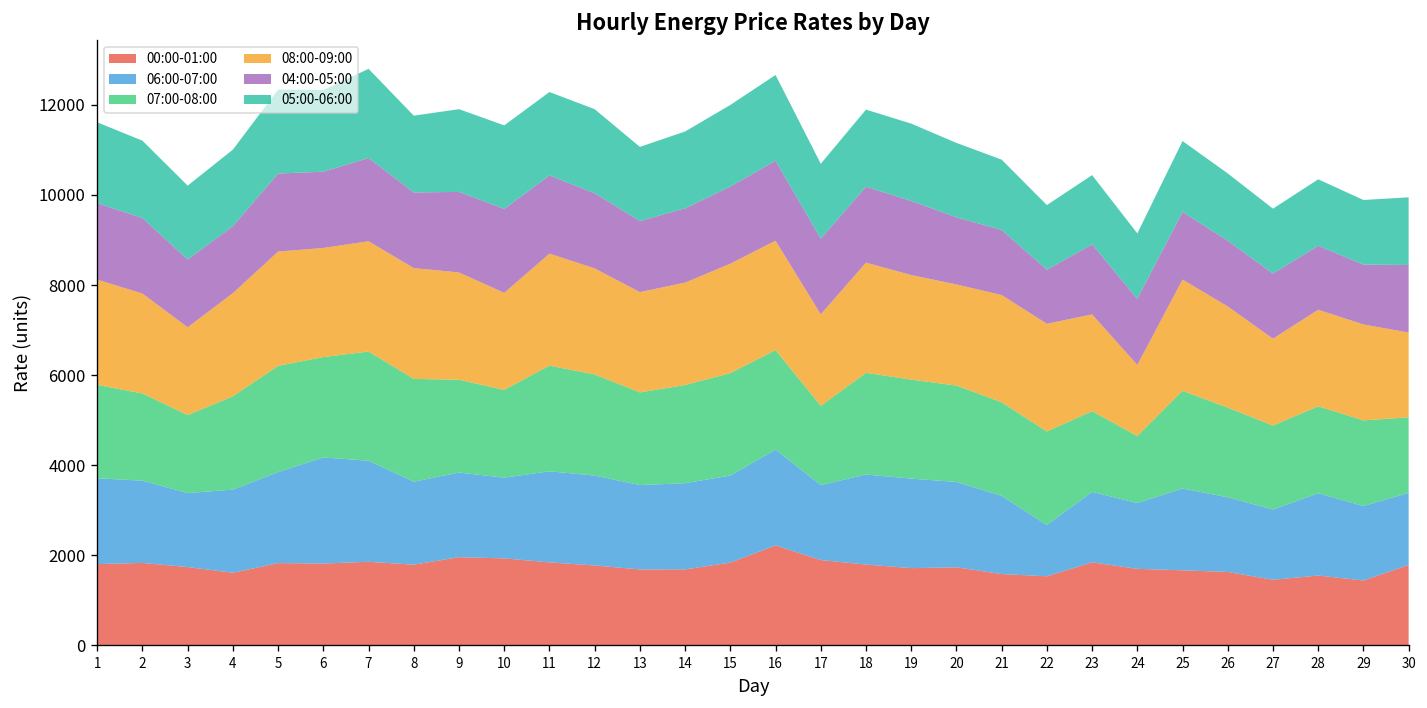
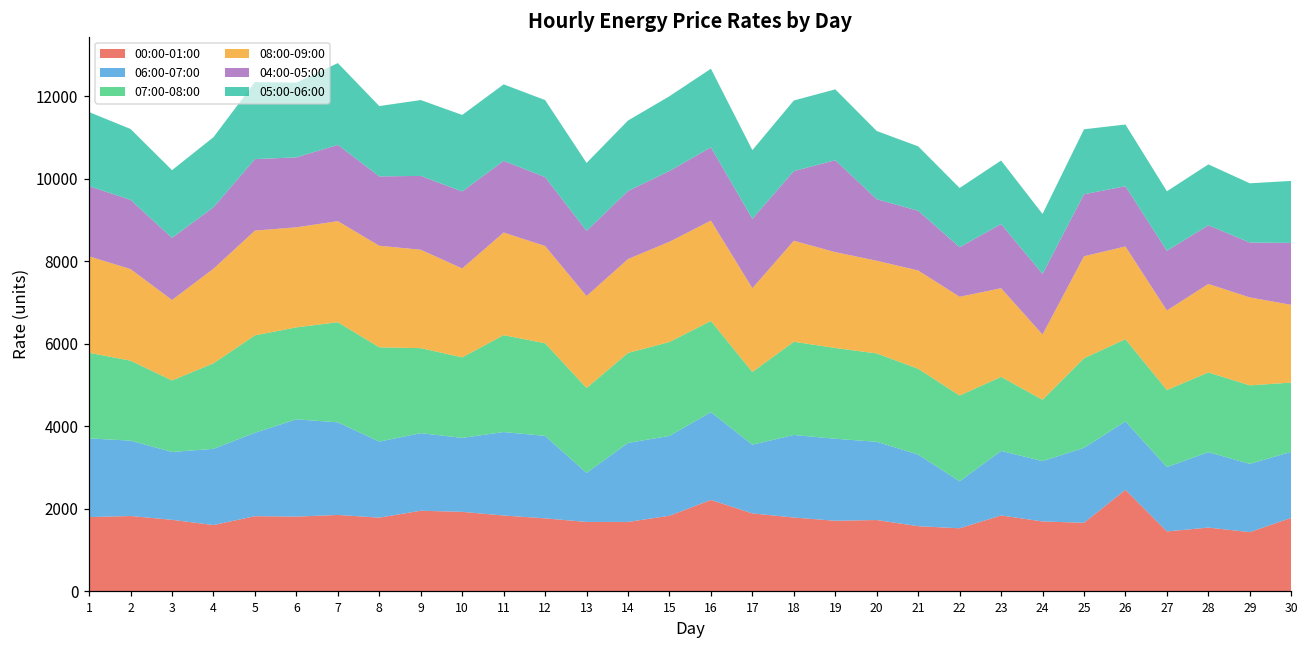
06:00-07:00, 13: 1900 -> 1200
04:00-05:00, 19: 1600 -> 2200
00:00-01:00, 26: 1600 -> 2500
